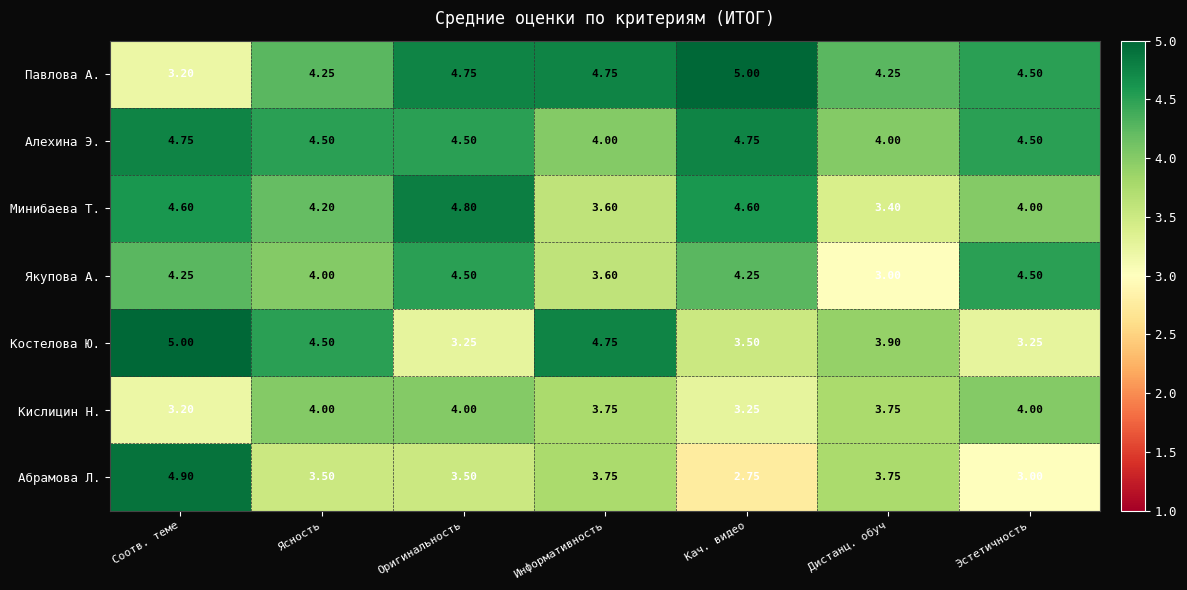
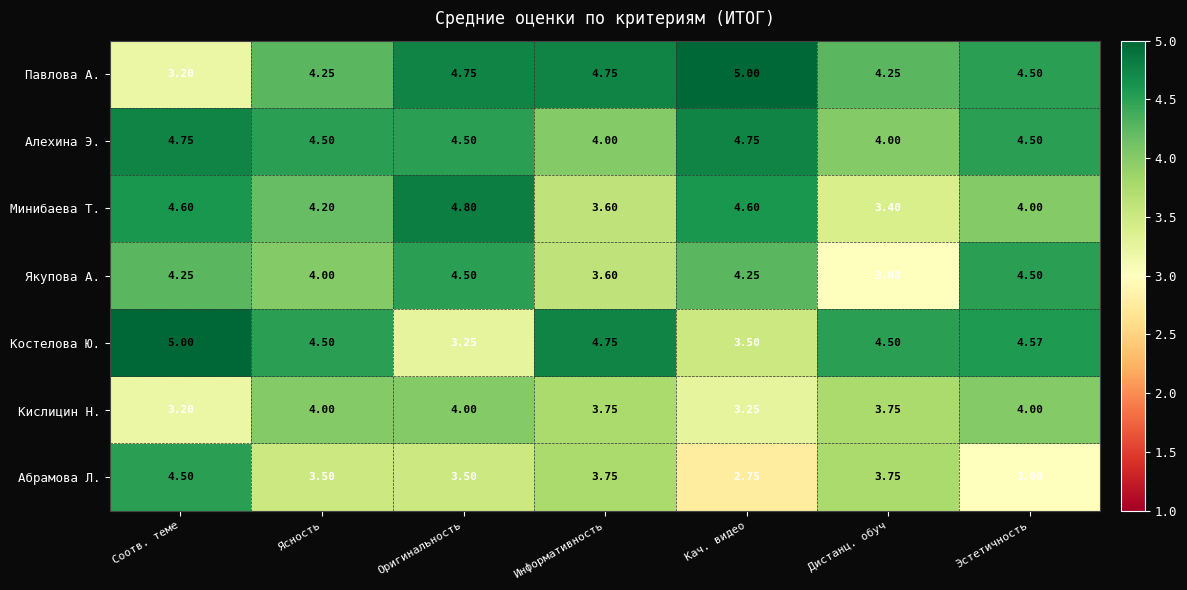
Костелова Ю., Дистанц. обуч: 3.90 -> 4.50
Костелова Ю., Эстетичность: 3.25 -> 4.57
Абрамова Л., Соотв. теме: 4.90 -> 4.50
